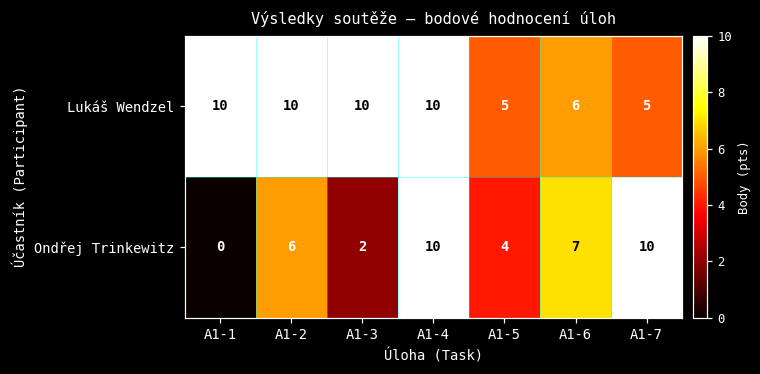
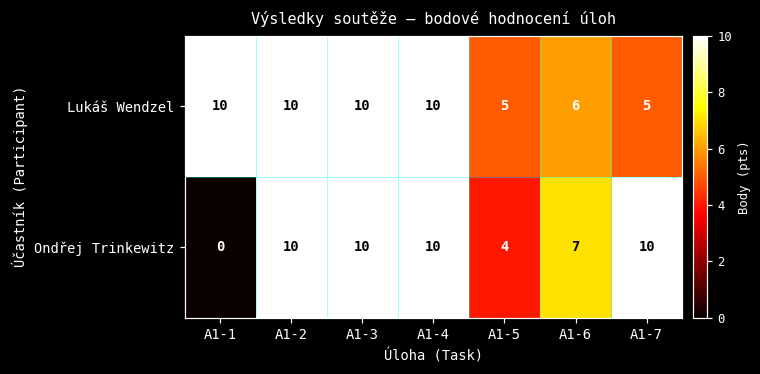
Ondřej Trinkewitz, A1-2: 6 -> 10
Ondřej Trinkewitz, A1-3: 2 -> 10
